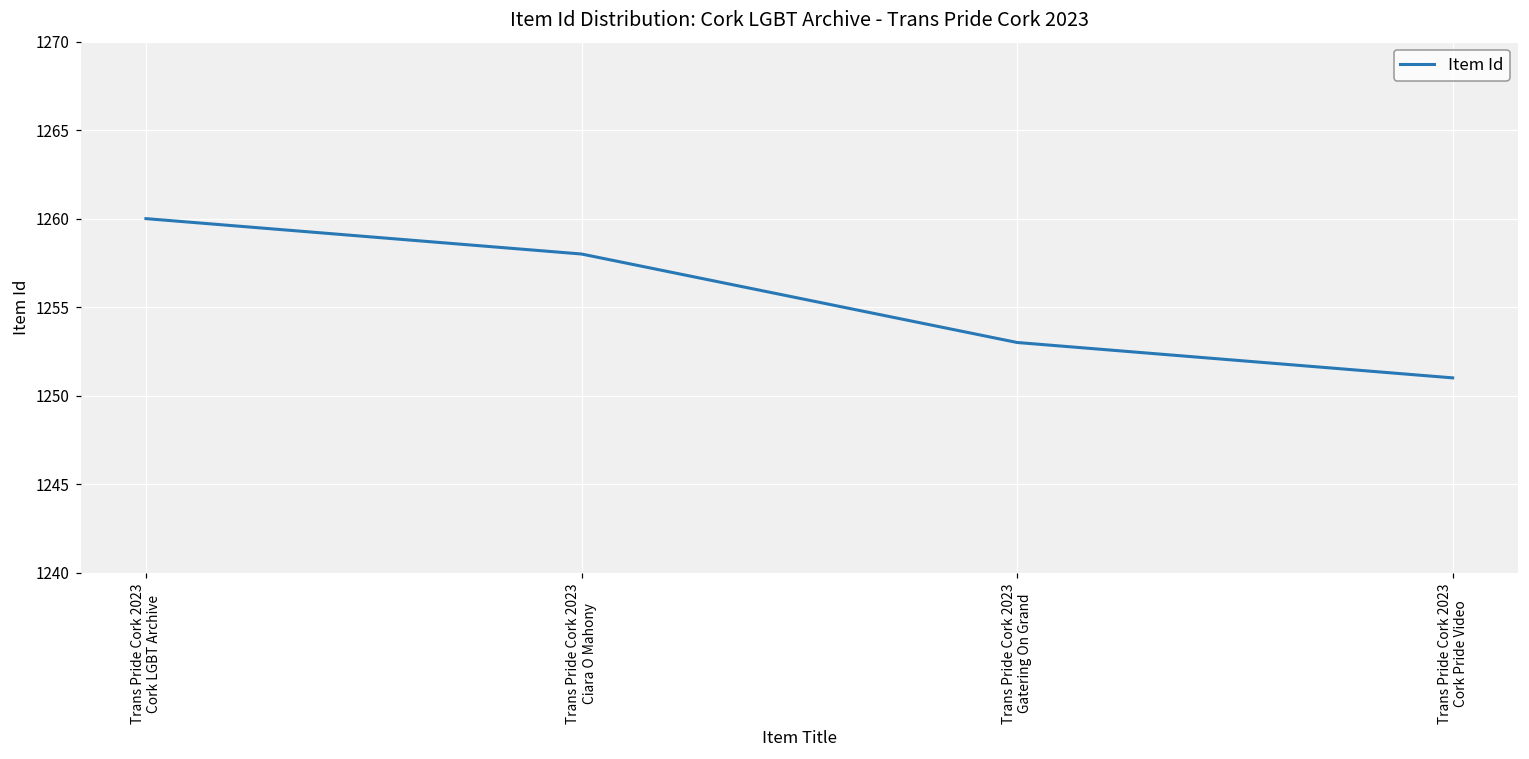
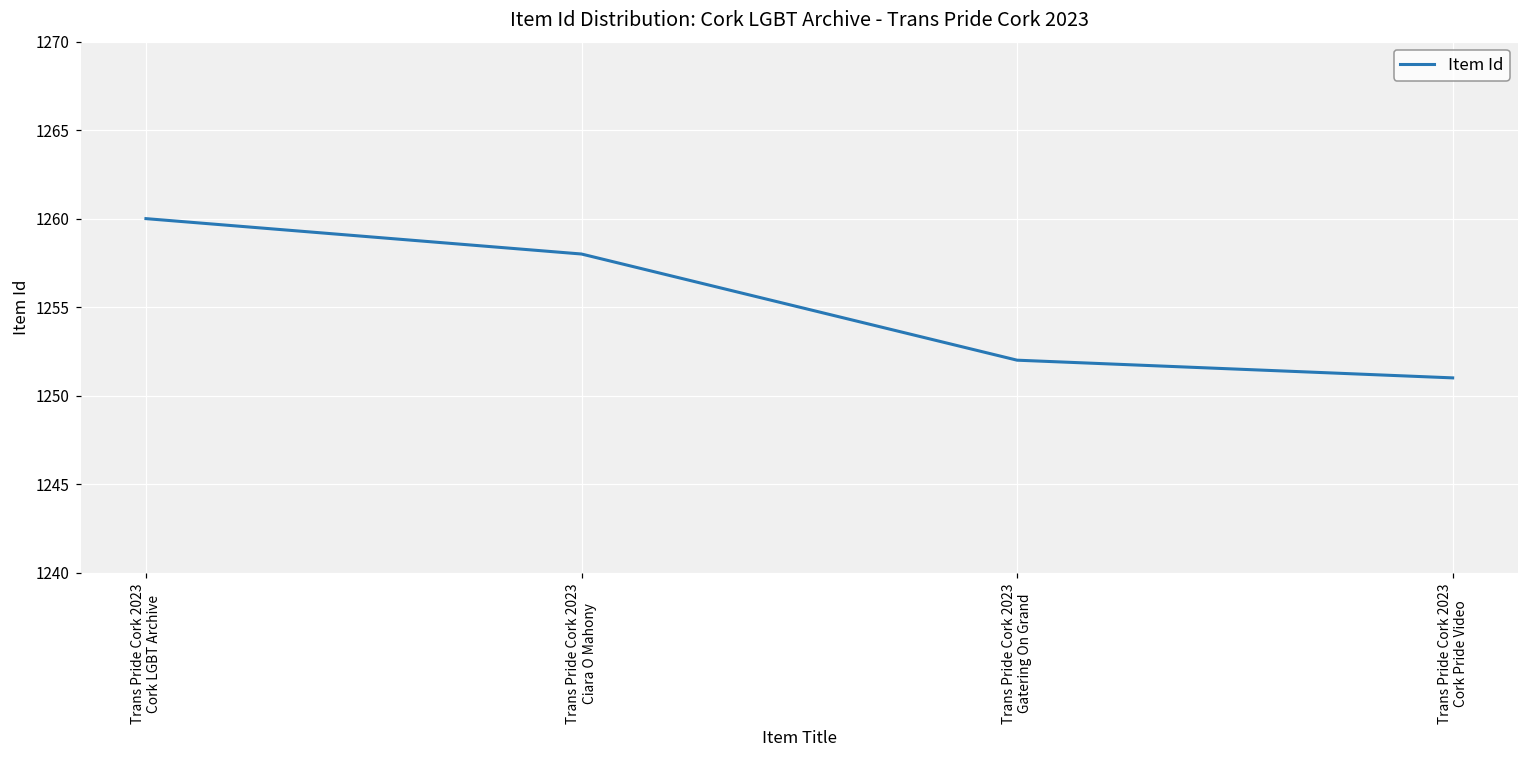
Trans Pride Cork 2023 Gatering On Grand: 1253 -> 1252
